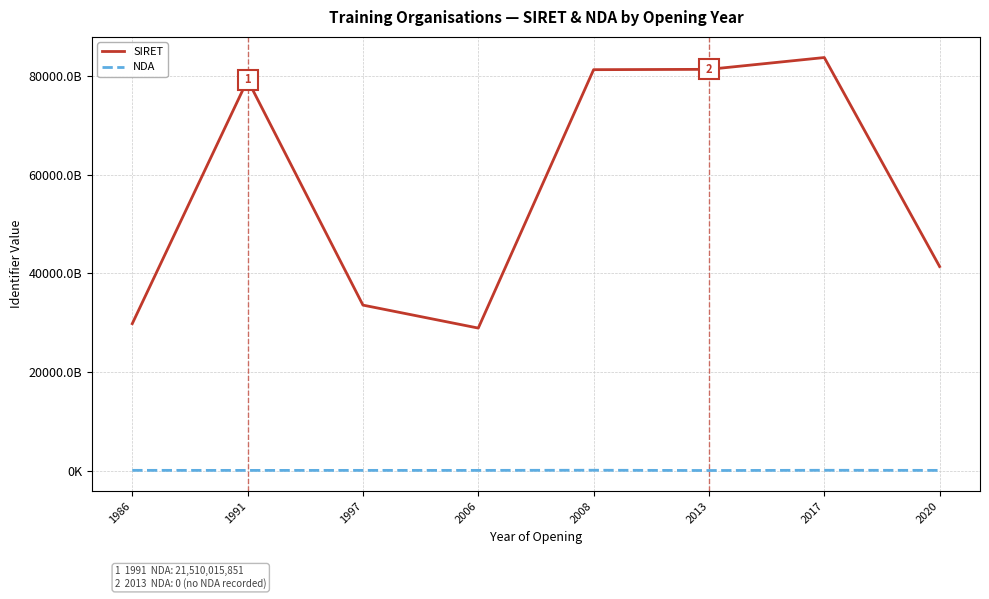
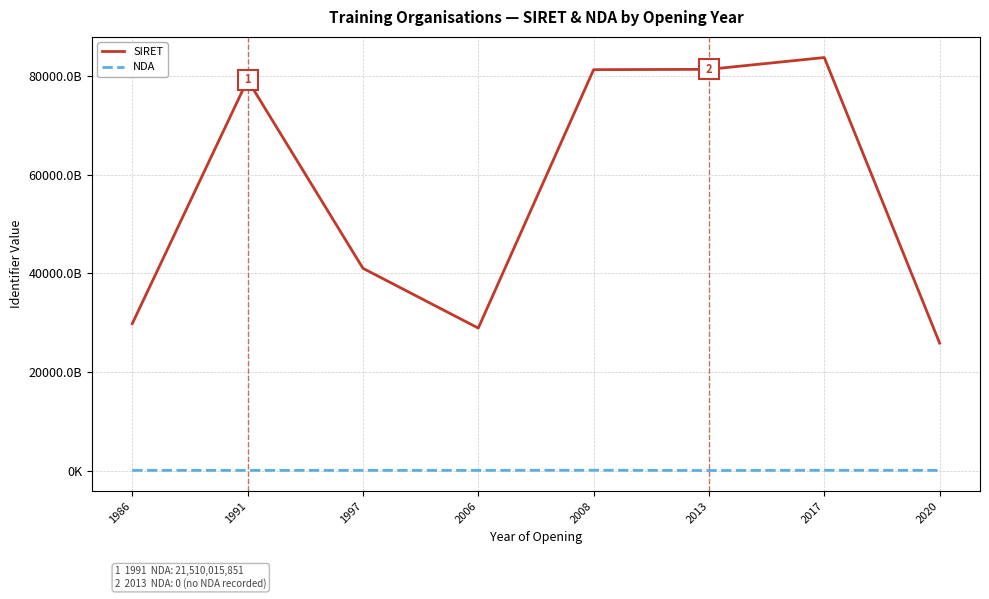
SIRET, 1997: 34000000000000 -> 41000000000000
SIRET, 2020: 41000000000000 -> 26000000000000
